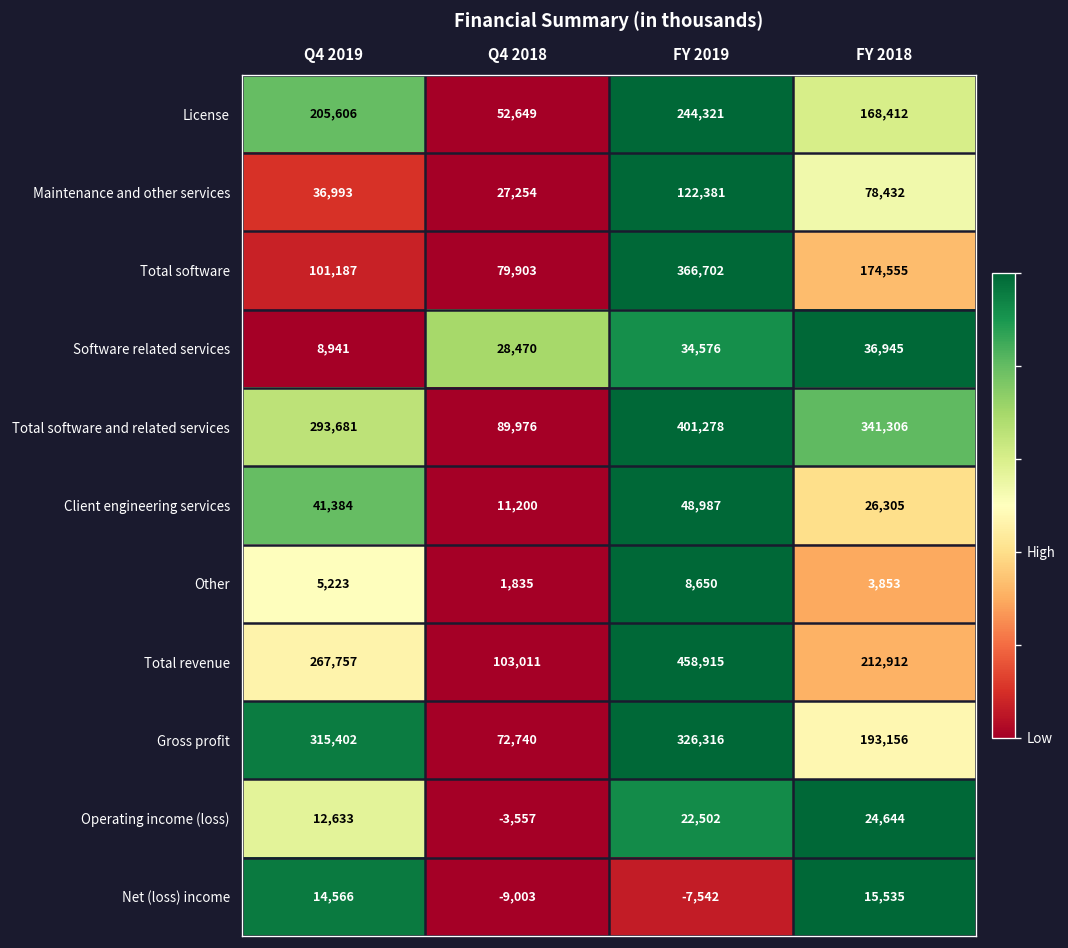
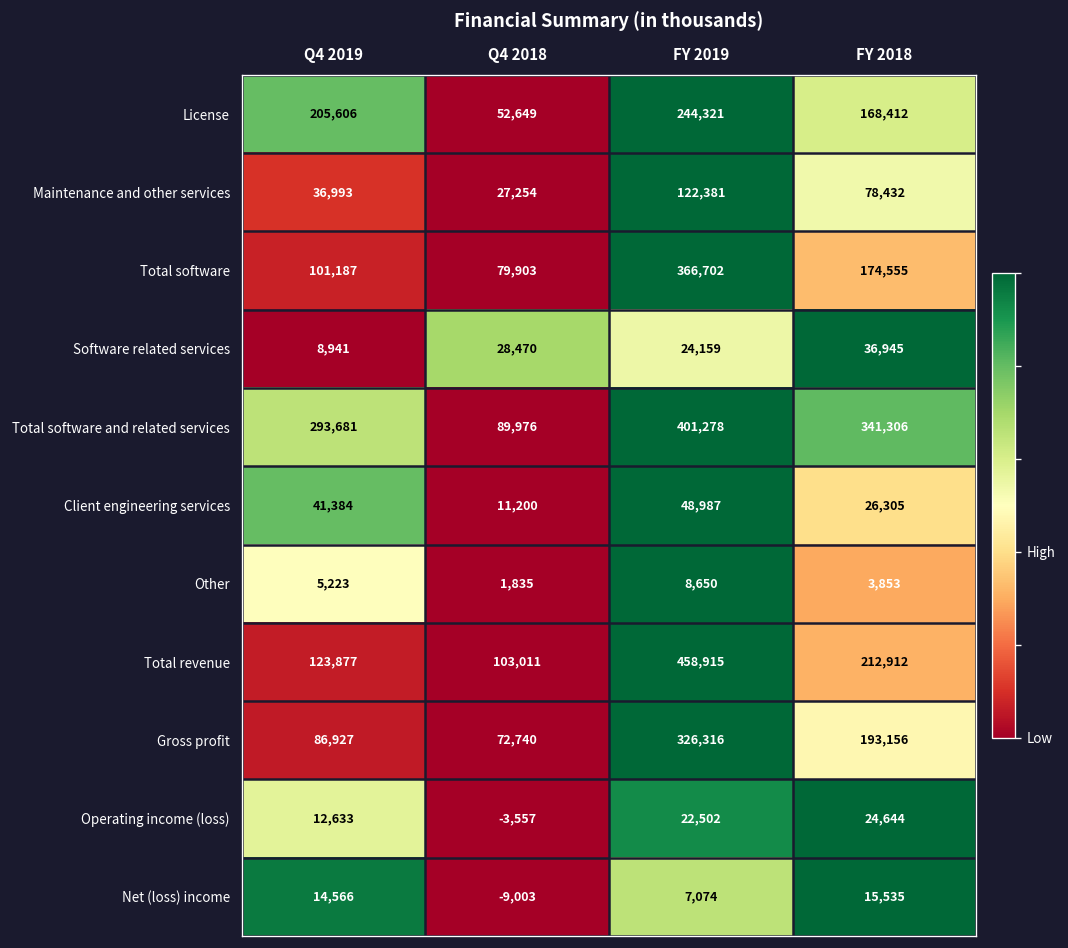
Software related services, FY 2019: 34,576 -> 24,159
Total revenue, Q4 2019: 267,757 -> 123,877
Gross profit, Q4 2019: 315,402 -> 86,927
Net (loss) income, FY 2019: -7,542 -> 7,074
